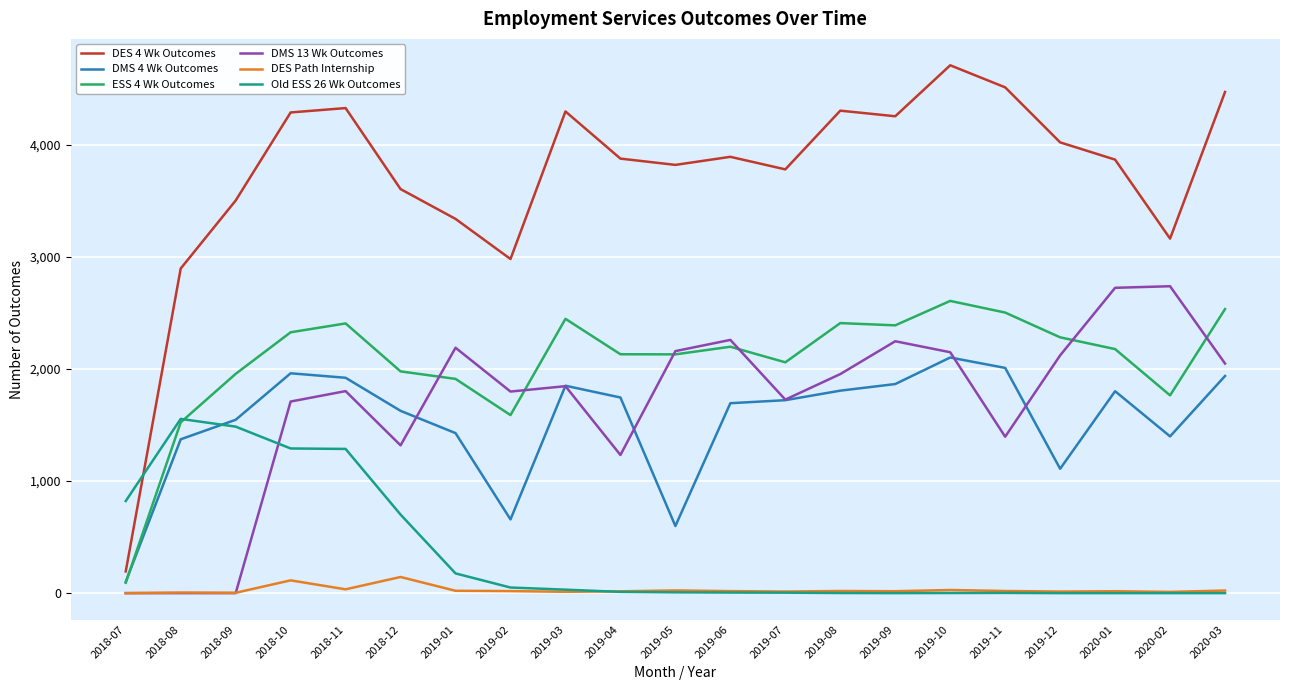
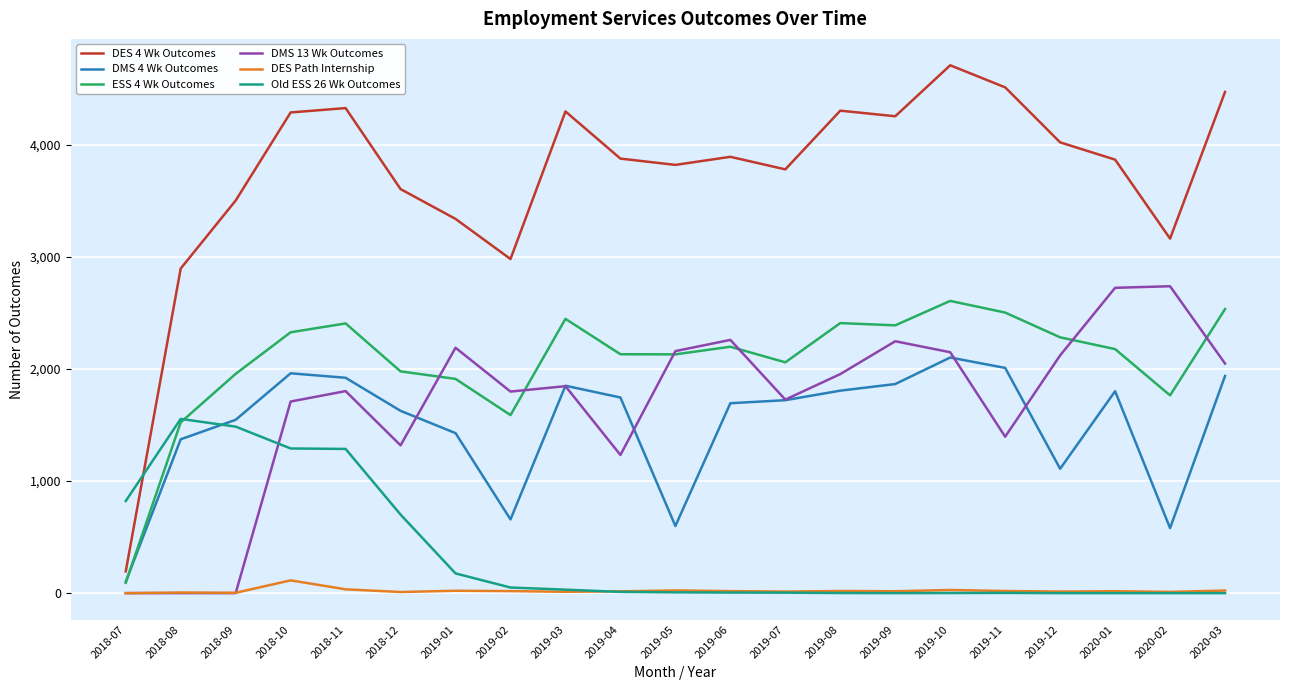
DES Path Internship, 2018-12: 140 -> 10
DMS 4 Wk Outcomes, 2020-02: 1,400 -> 580
